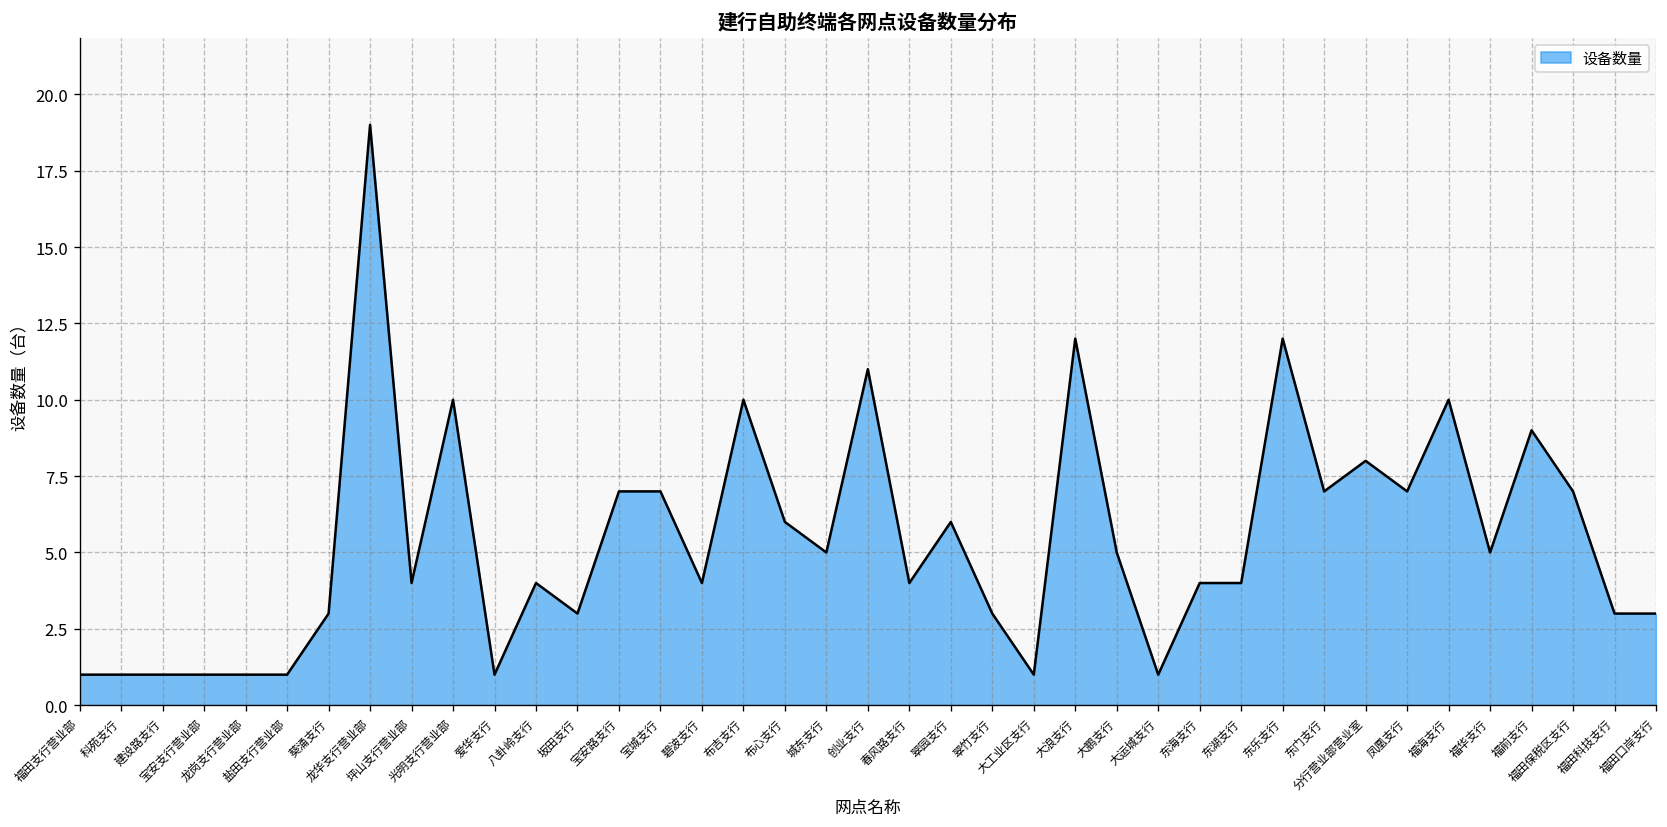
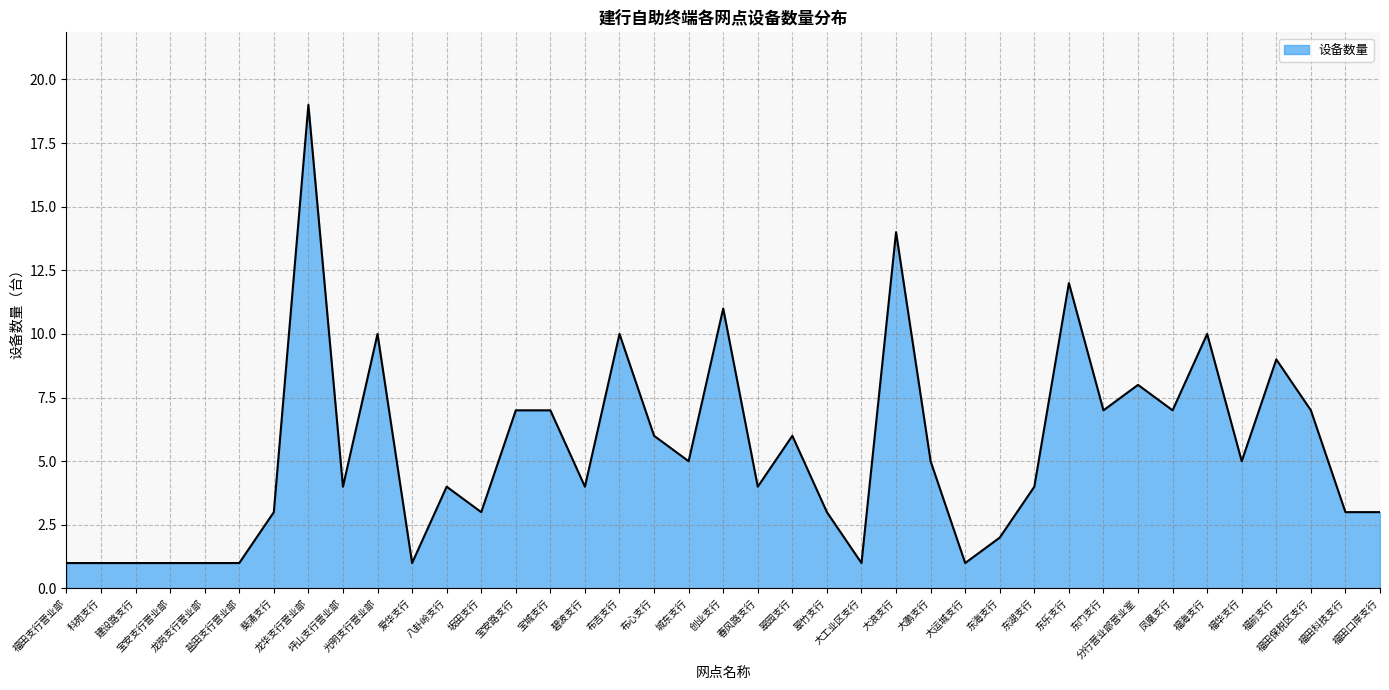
大浪支行: 12 -> 14
东海支行: 4 -> 2
